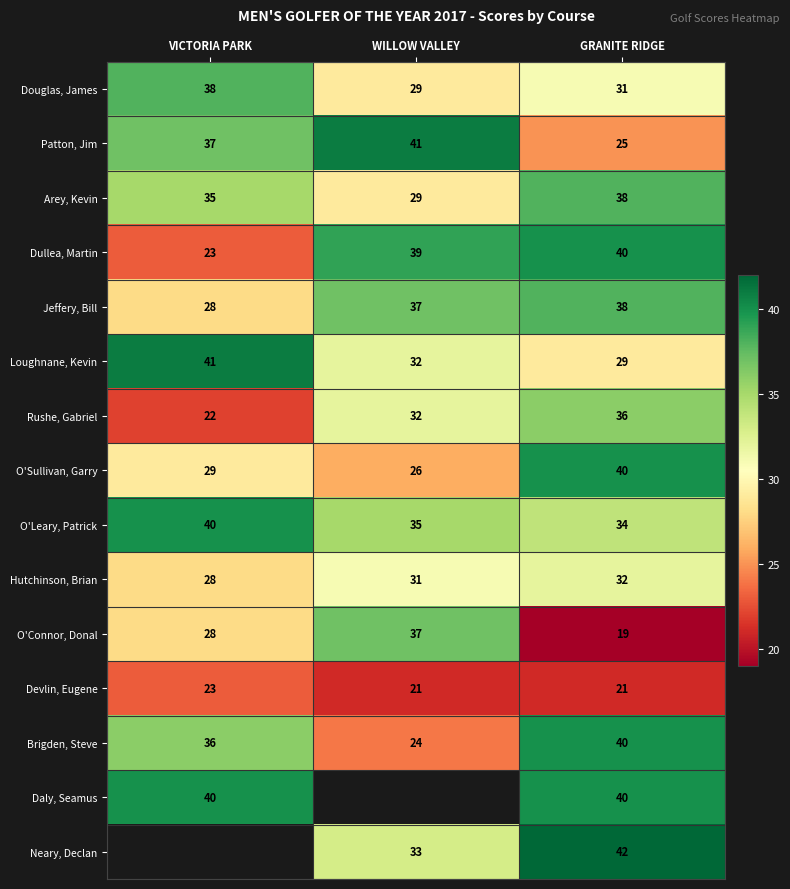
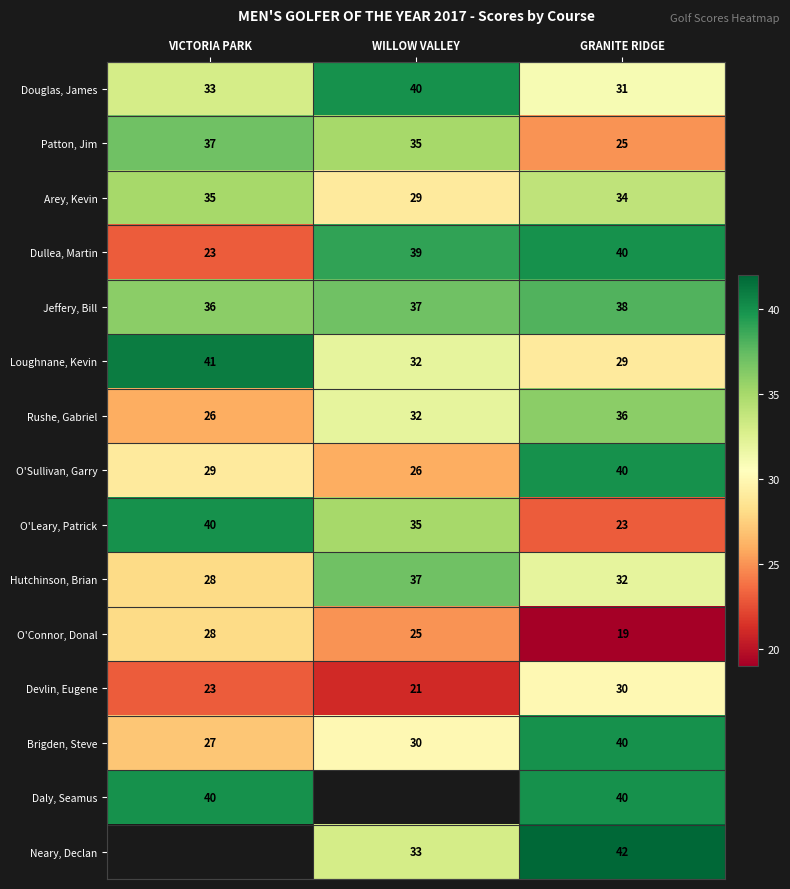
Douglas, James, VICTORIA PARK: 38 -> 33
Douglas, James, WILLOW VALLEY: 29 -> 40
Patton, Jim, WILLOW VALLEY: 41 -> 35
Arey, Kevin, GRANITE RIDGE: 38 -> 34
Jeffery, Bill, VICTORIA PARK: 28 -> 36
Rushe, Gabriel, VICTORIA PARK: 22 -> 26
O'Leary, Patrick, GRANITE RIDGE: 34 -> 23
Hutchinson, Brian, WILLOW VALLEY: 31 -> 37
O'Connor, Donal, WILLOW VALLEY: 37 -> 25
Devlin, Eugene, GRANITE RIDGE: 21 -> 30
Brigden, Steve, VICTORIA PARK: 36 -> 27
Brigden, Steve, WILLOW VALLEY: 24 -> 30
